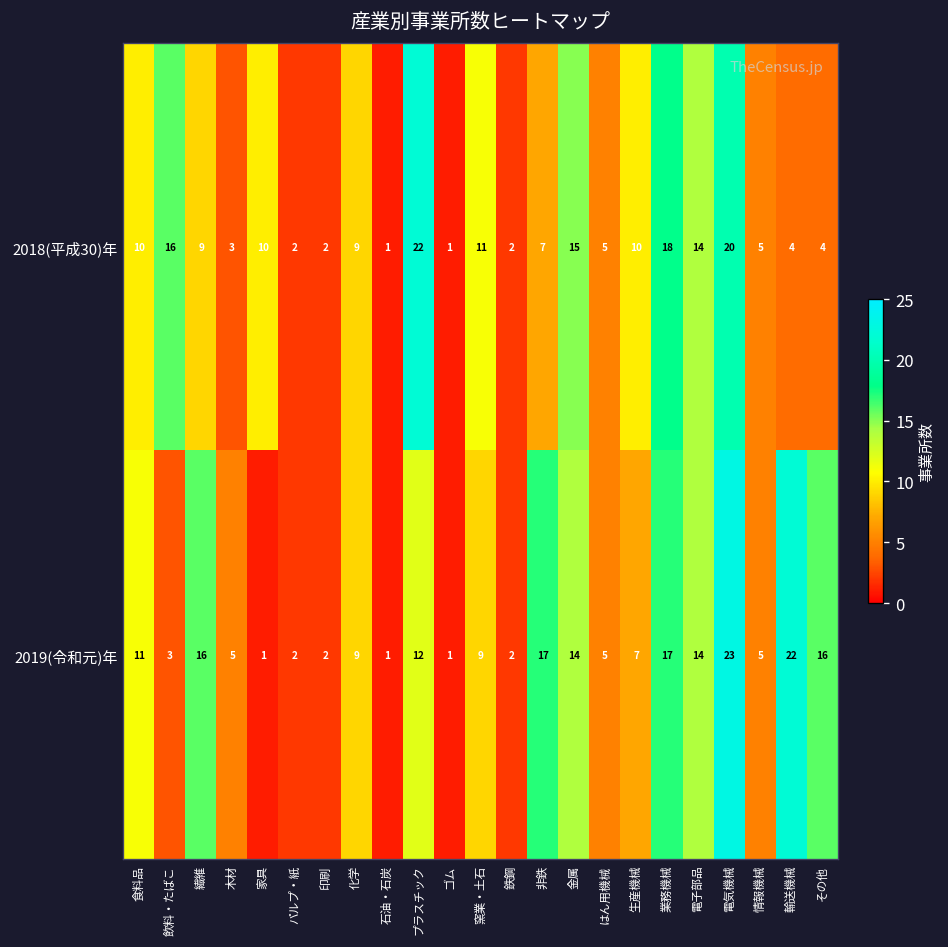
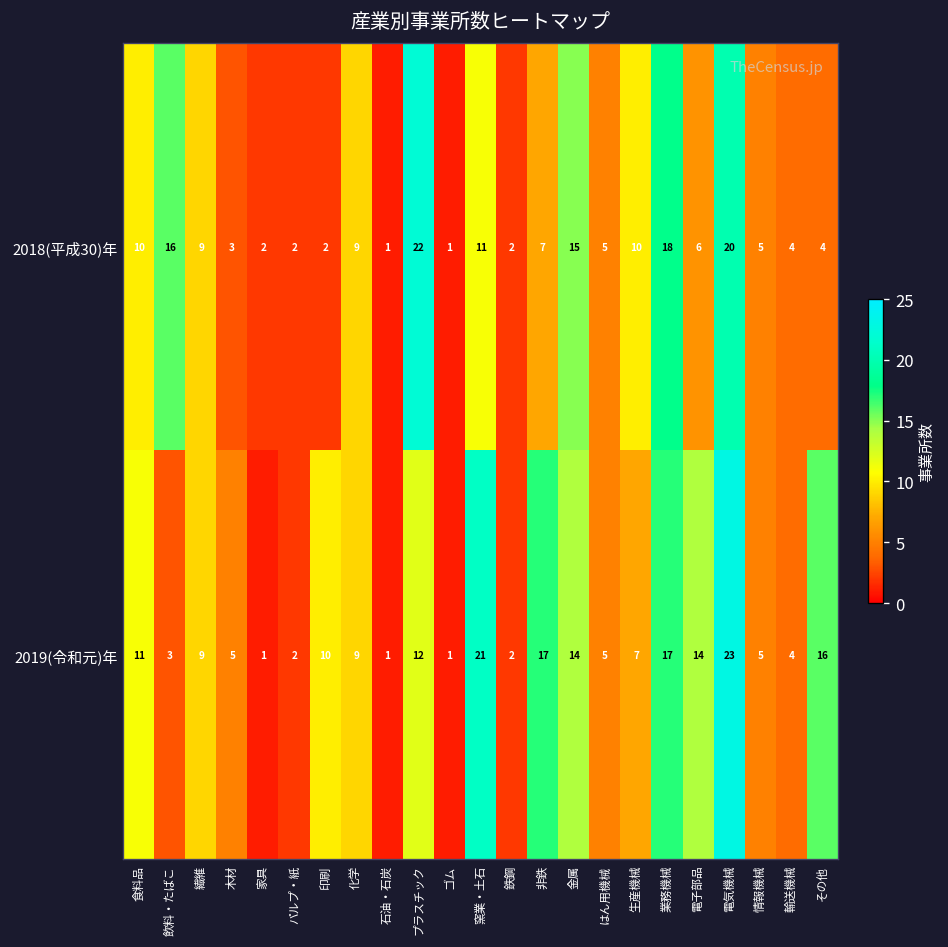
2018(平成30)年, 家具: 10 -> 2
2018(平成30)年, 電子部品: 14 -> 6
2019(令和元)年, 繊維: 16 -> 9
2019(令和元)年, 印刷: 2 -> 10
2019(令和元)年, 窯業・土石: 9 -> 21
2019(令和元)年, 輸送機械: 22 -> 4
